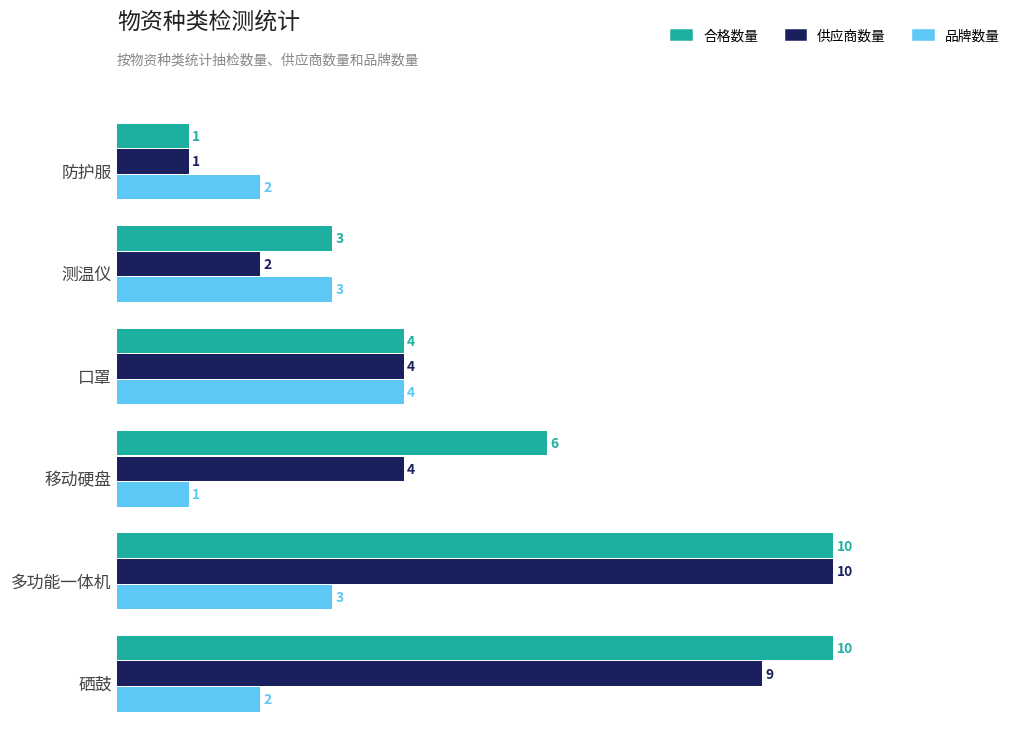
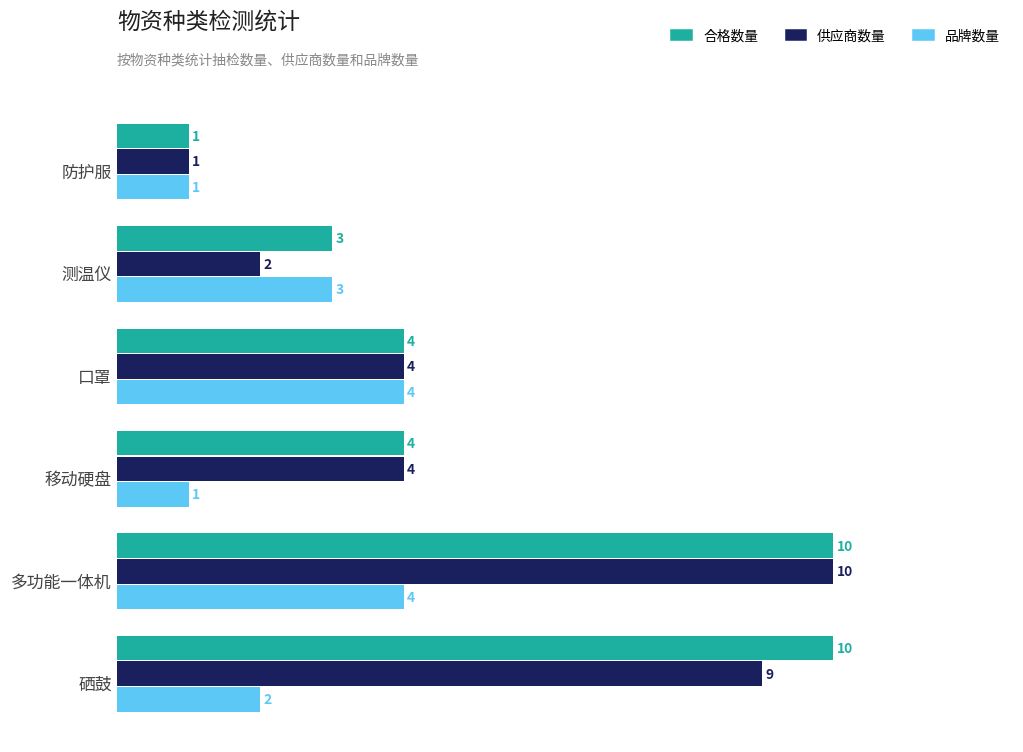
品牌数量, 防护服: 2 -> 1
合格数量, 移动硬盘: 6 -> 4
品牌数量, 多功能一体机: 3 -> 4
